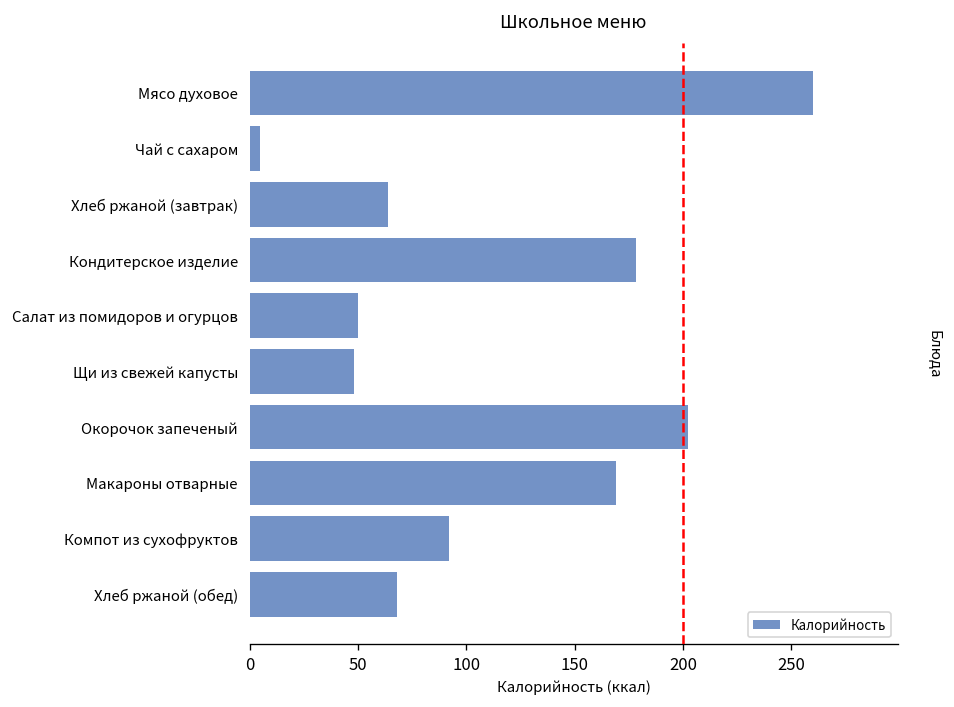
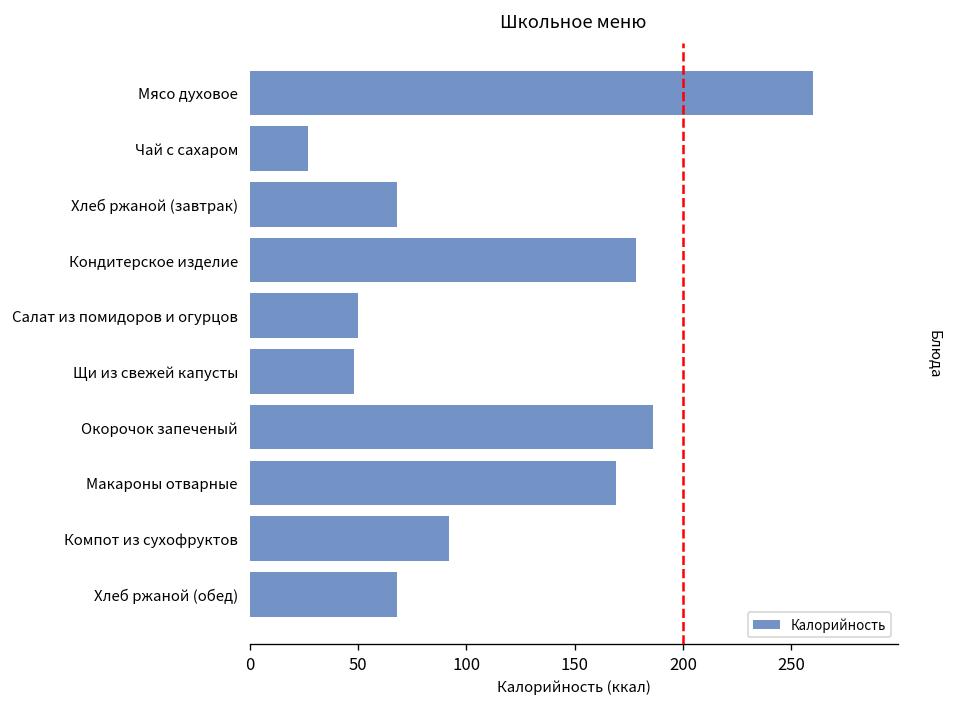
Чай с сахаром: 5 -> 27
Хлеб ржаной (завтрак): 64 -> 68
Окорочок запеченый: 202 -> 186
